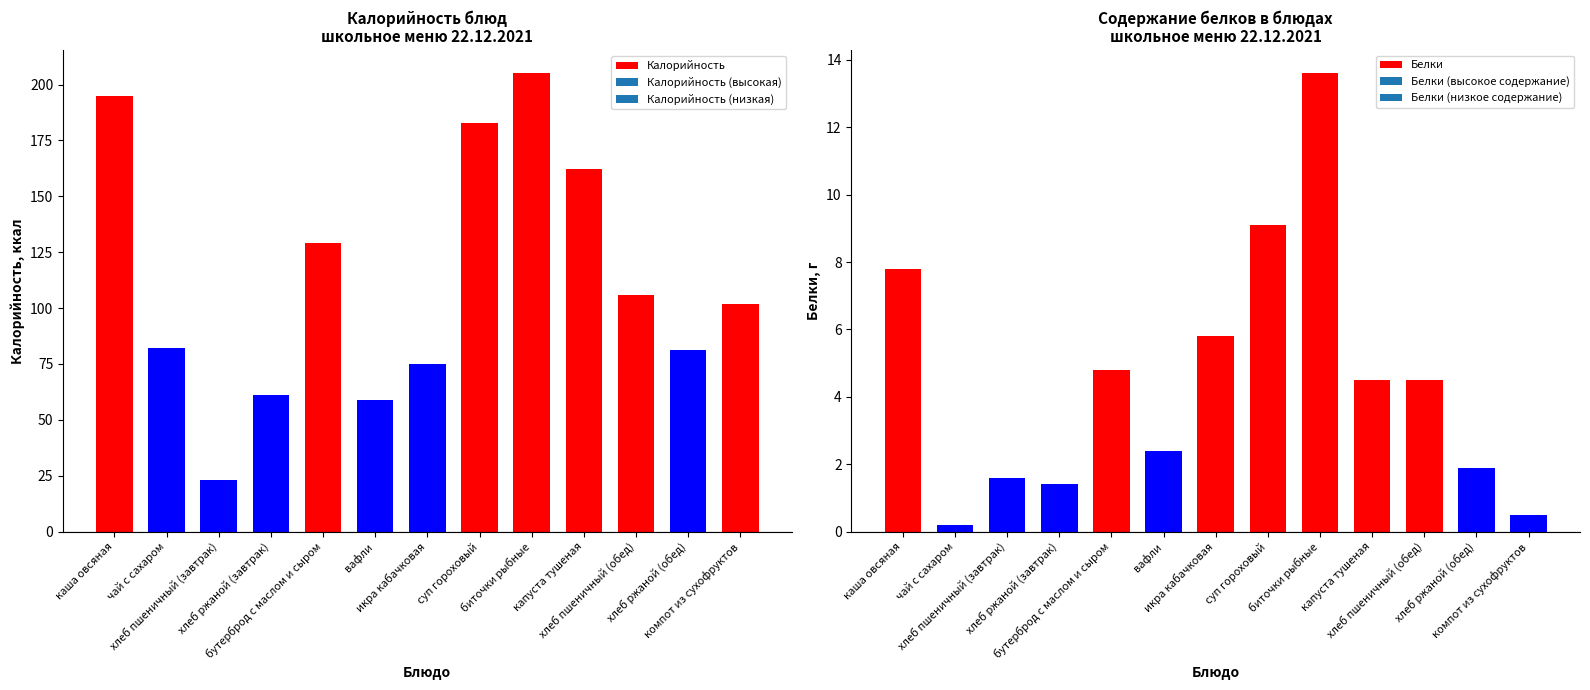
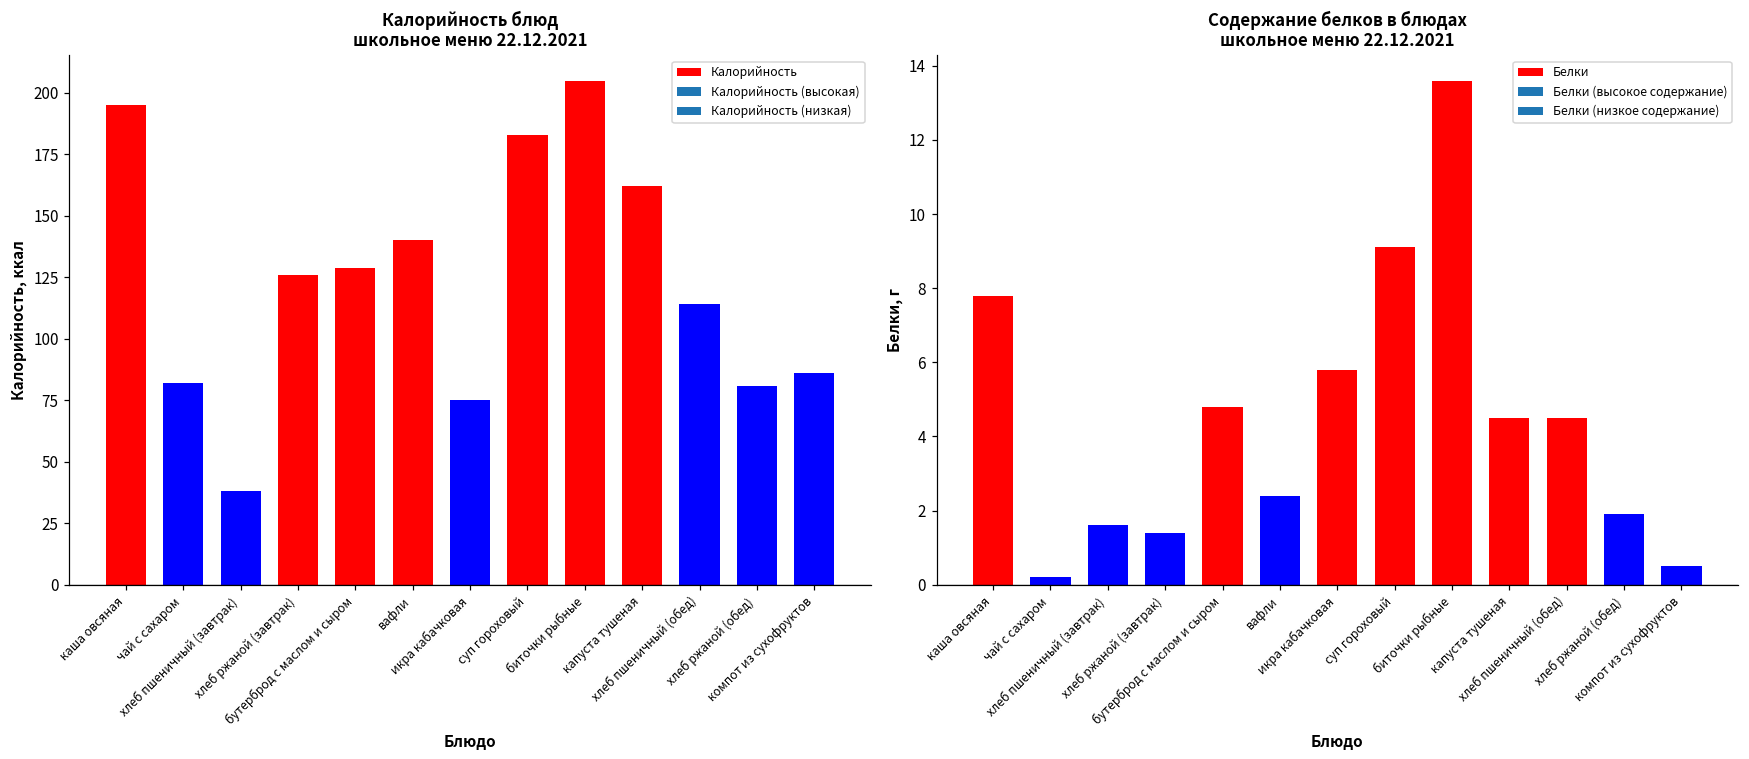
Калорийность блюд школьное меню 22.12.2021, хлеб пшеничный (завтрак): 23 -> 38
Калорийность блюд школьное меню 22.12.2021, хлеб ржаной (завтрак): 61 -> 126
Калорийность блюд школьное меню 22.12.2021, вафли: 59 -> 140
Калорийность блюд школьное меню 22.12.2021, хлеб пшеничный (обед): 106 -> 114
Калорийность блюд школьное меню 22.12.2021, компот из сухофруктов: 102 -> 86
